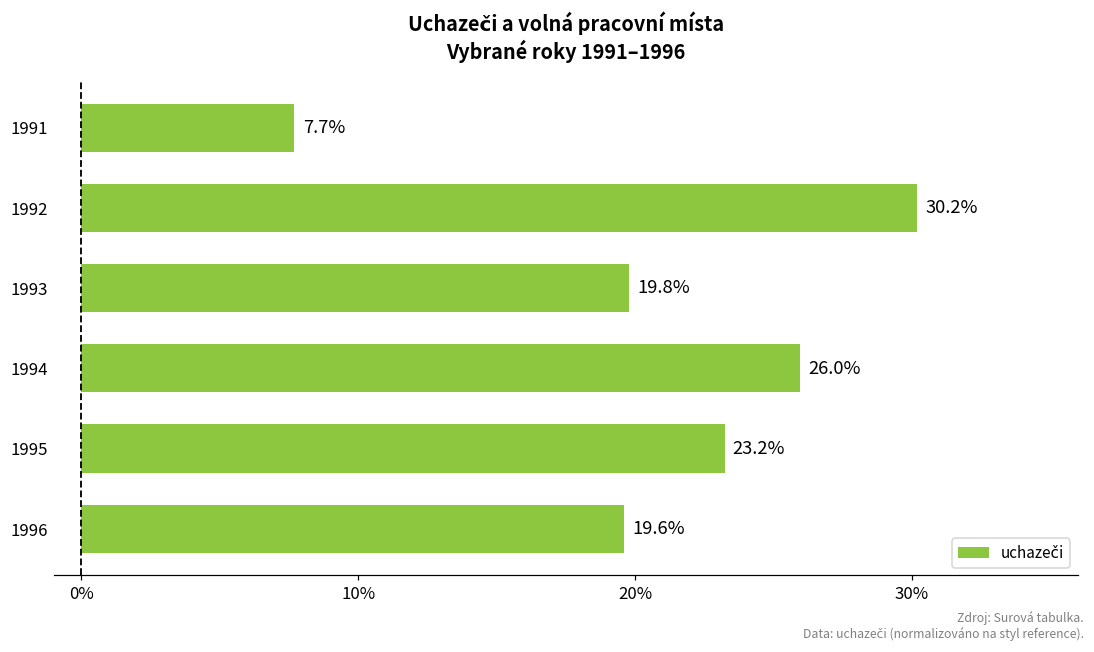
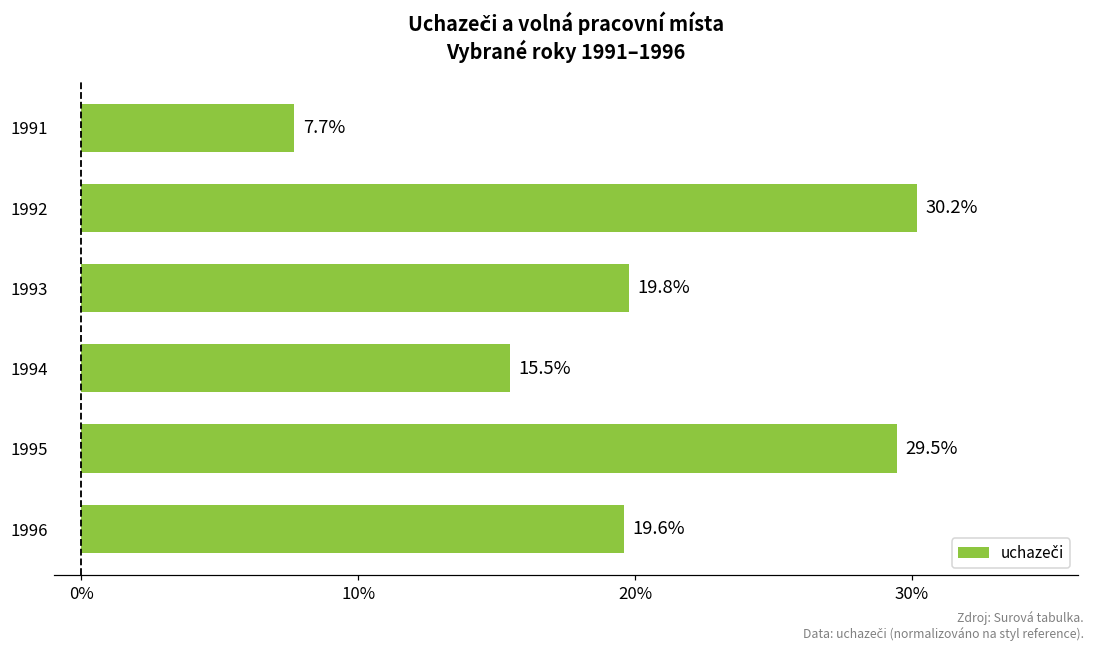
1994: 26.0% -> 15.5%
1995: 23.2% -> 29.5%
